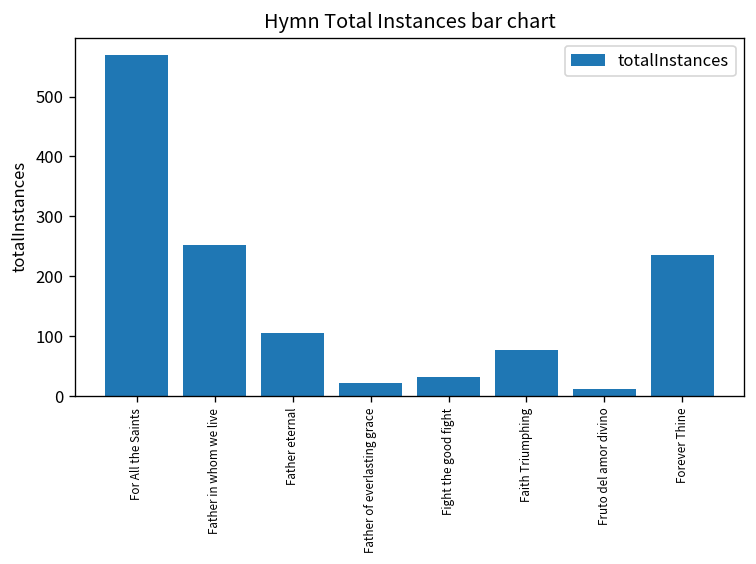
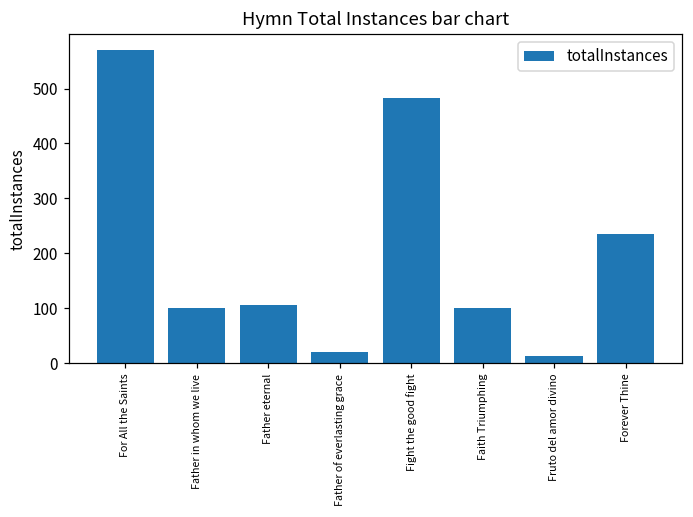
Father in whom we live: 250 -> 100
Fight the good fight: 30 -> 480
Faith Triumphing: 80 -> 100
